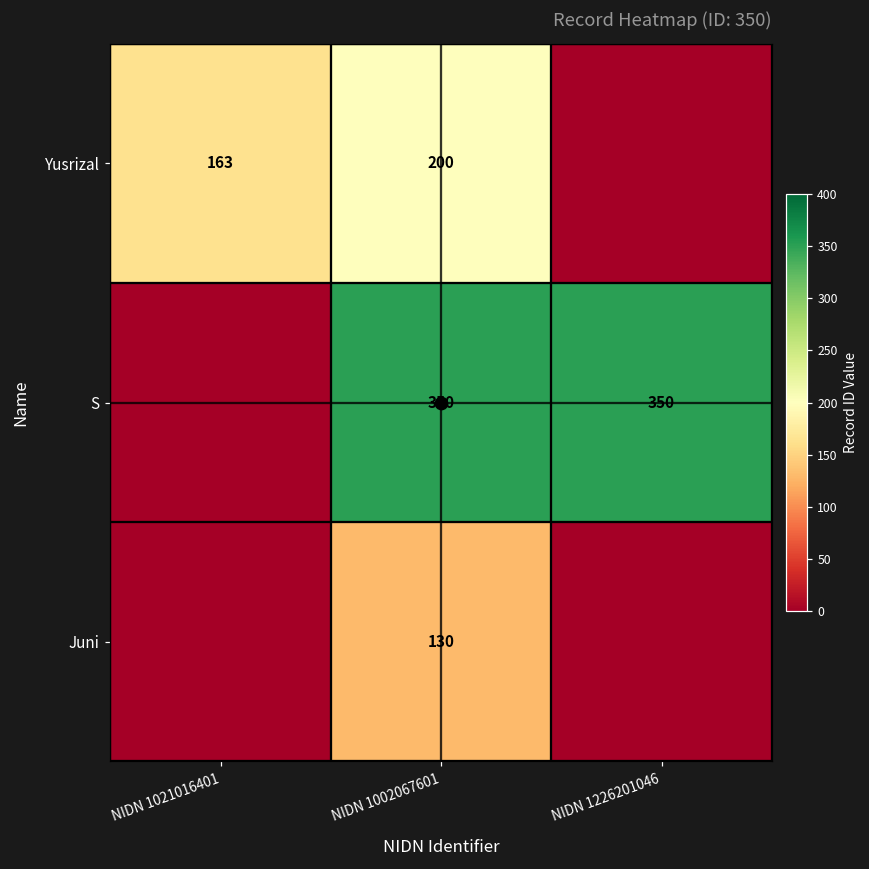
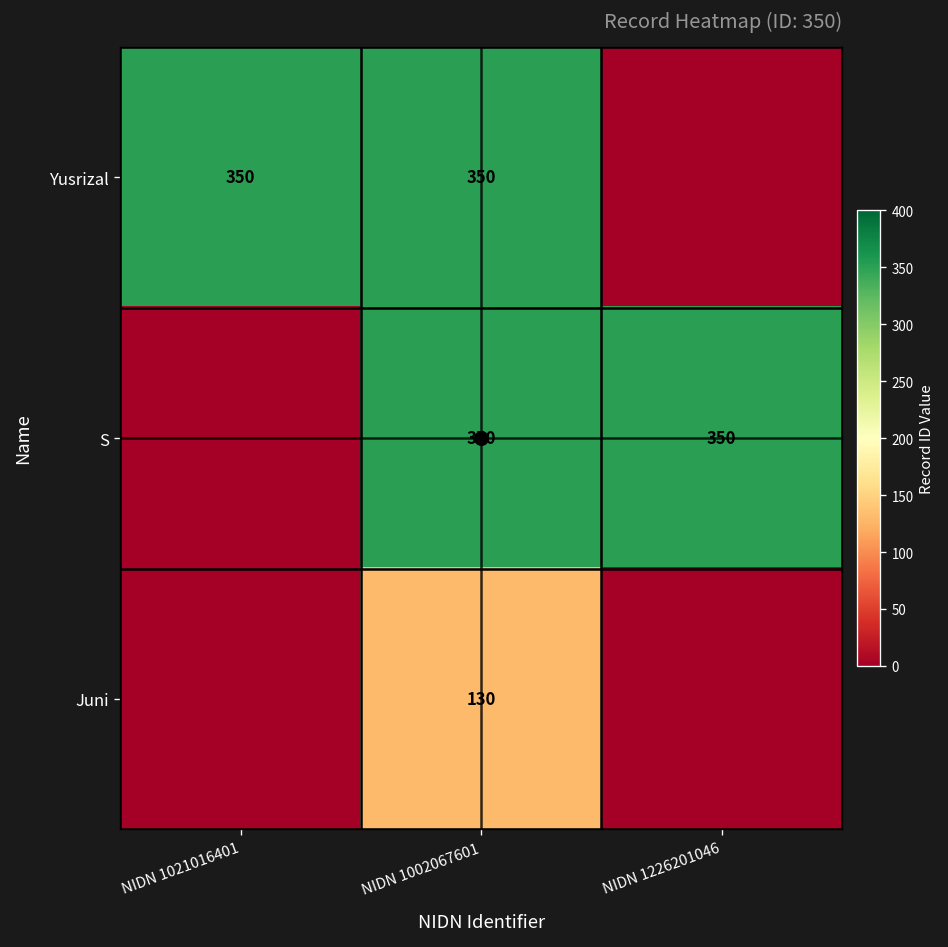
Yusrizal, NIDN 1021016401: 163 -> 350
Yusrizal, NIDN 1002067601: 200 -> 350
